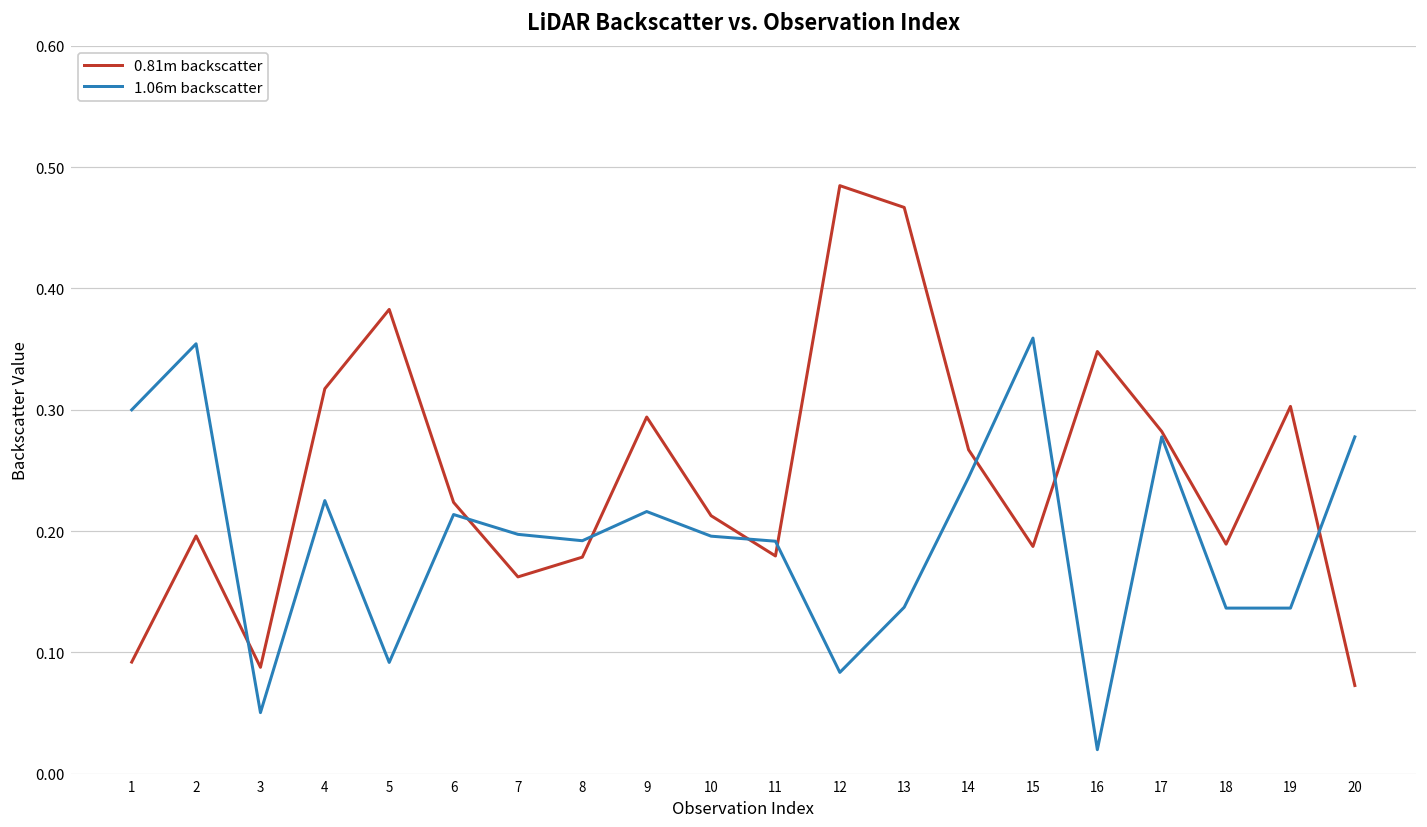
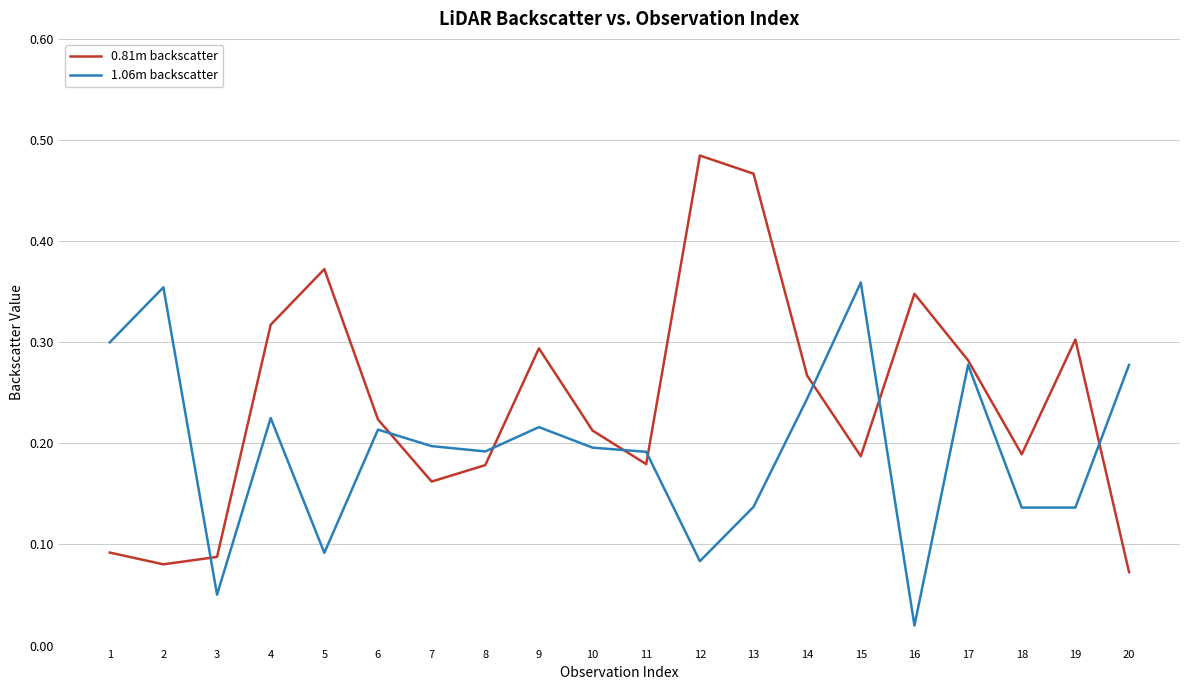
0.81m backscatter, 2: 0.196 -> 0.080
0.81m backscatter, 5: 0.383 -> 0.372
